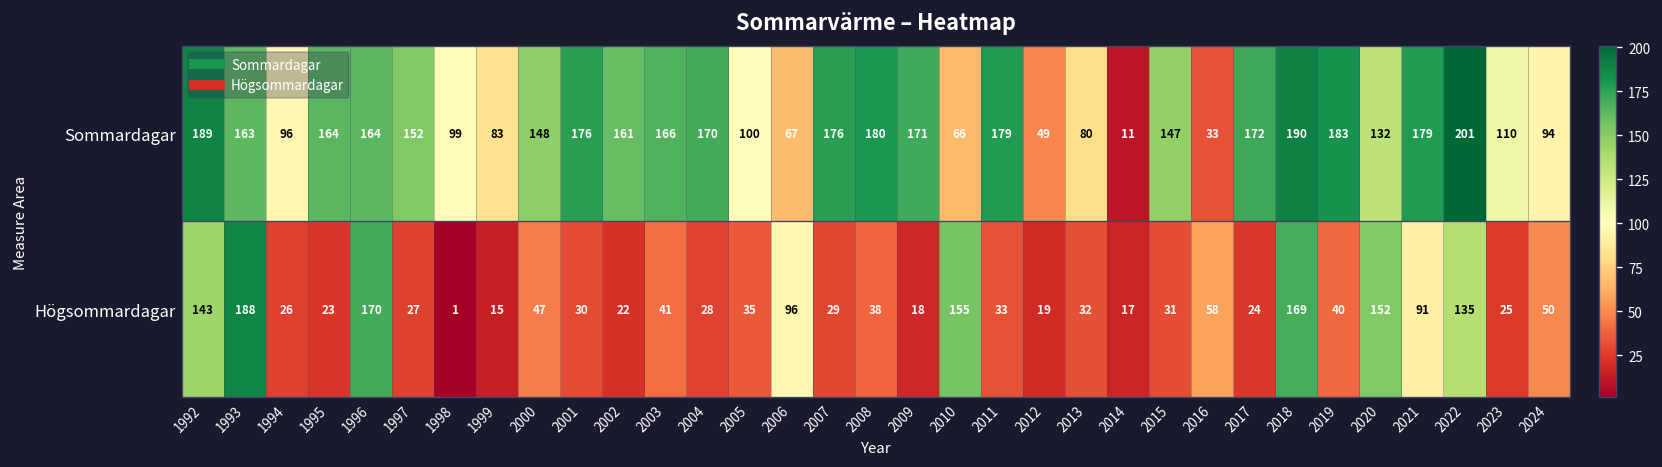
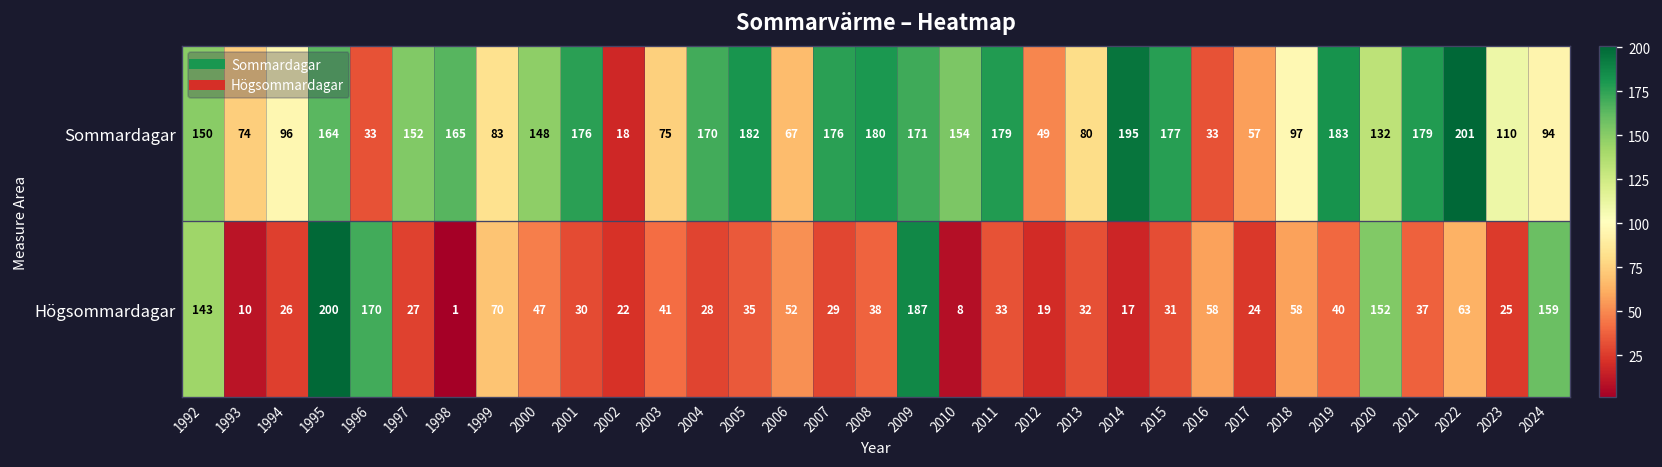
Sommardagar, 1992: 189 -> 150
Sommardagar, 1993: 163 -> 74
Sommardagar, 1996: 164 -> 33
Sommardagar, 1998: 99 -> 165
Sommardagar, 2002: 161 -> 18
Sommardagar, 2003: 166 -> 75
Sommardagar, 2005: 100 -> 182
Sommardagar, 2010: 66 -> 154
Sommardagar, 2014: 11 -> 195
Sommardagar, 2015: 147 -> 177
Sommardagar, 2017: 172 -> 57
Sommardagar, 2018: 190 -> 97
Högsommardagar, 1993: 188 -> 10
Högsommardagar, 1995: 23 -> 200
Högsommardagar, 1999: 15 -> 70
Högsommardagar, 2006: 96 -> 52
Högsommardagar, 2009: 18 -> 187
Högsommardagar, 2010: 155 -> 8
Högsommardagar, 2018: 169 -> 58
Högsommardagar, 2021: 91 -> 37
Högsommardagar, 2022: 135 -> 63
Högsommardagar, 2024: 50 -> 159
